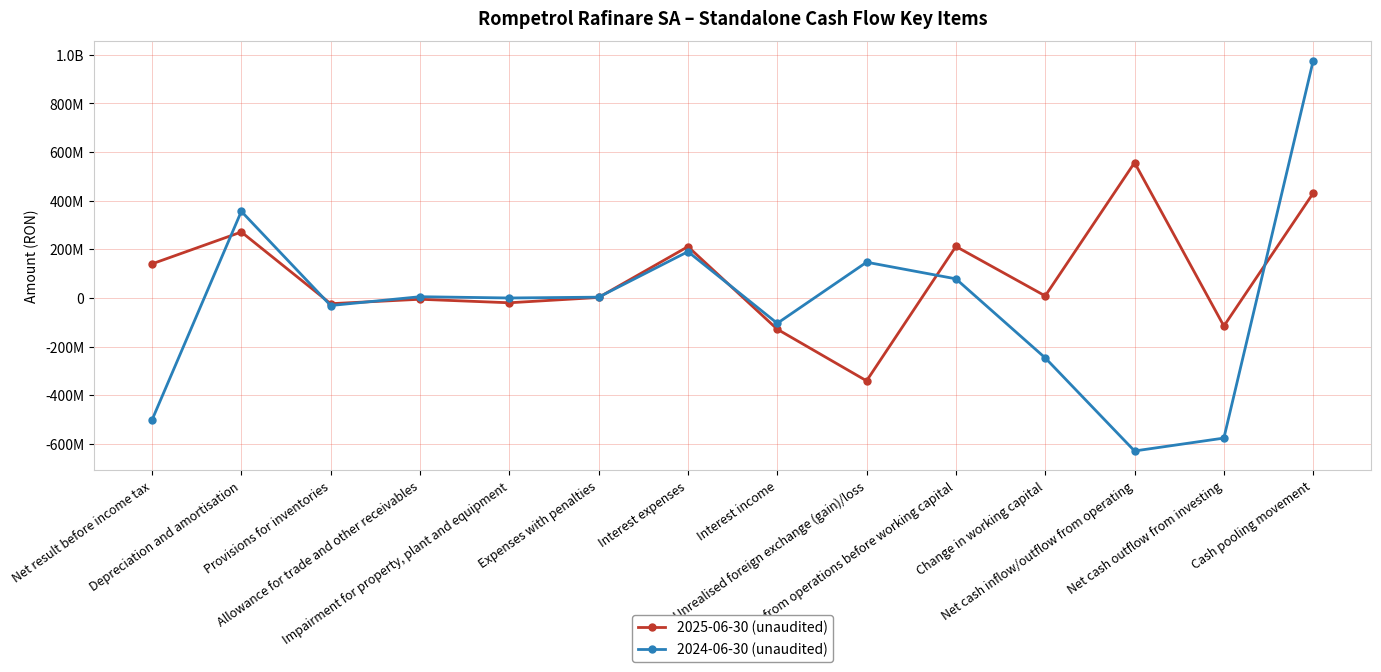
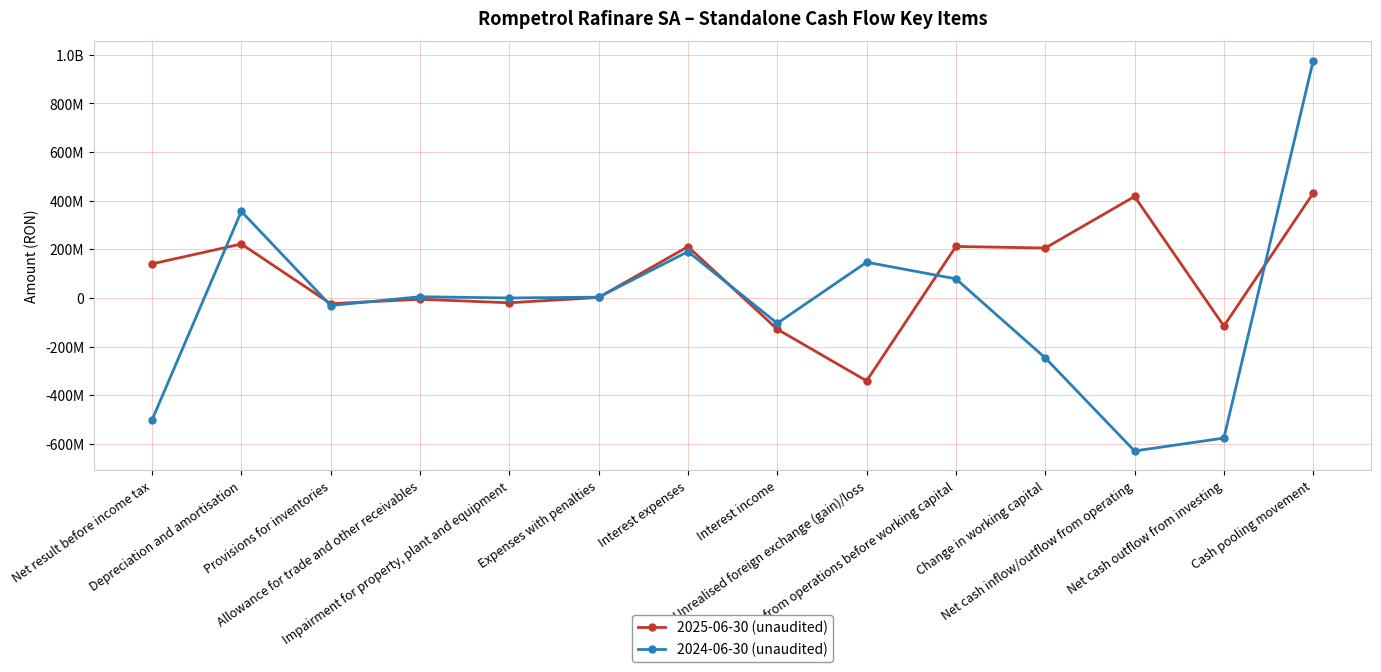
2025-06-30 (unaudited), Depreciation and amortisation: 270000000 -> 220000000
2025-06-30 (unaudited), Change in working capital: 10000000 -> 210000000
2025-06-30 (unaudited), Net cash inflow/outflow from operating: 560000000 -> 420000000
